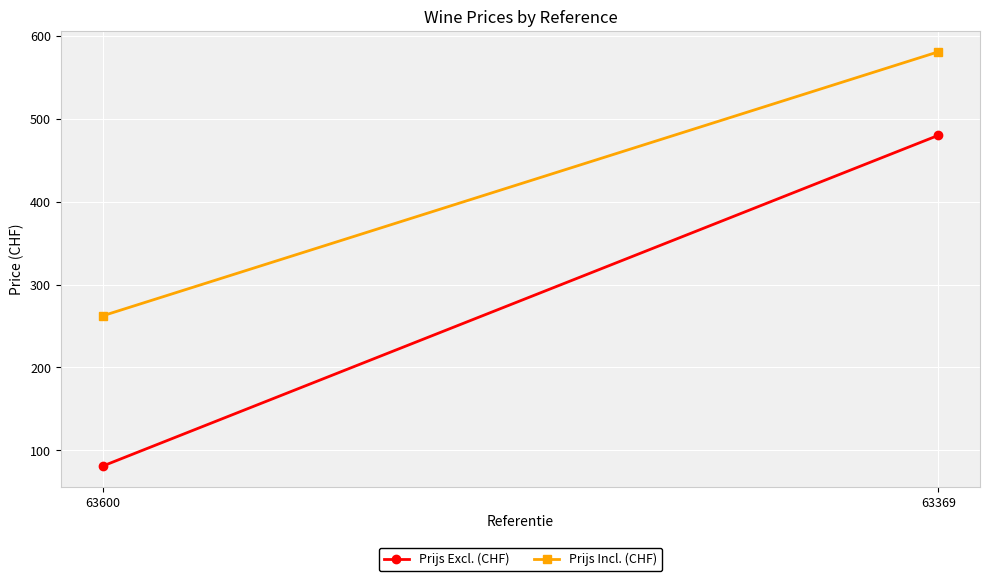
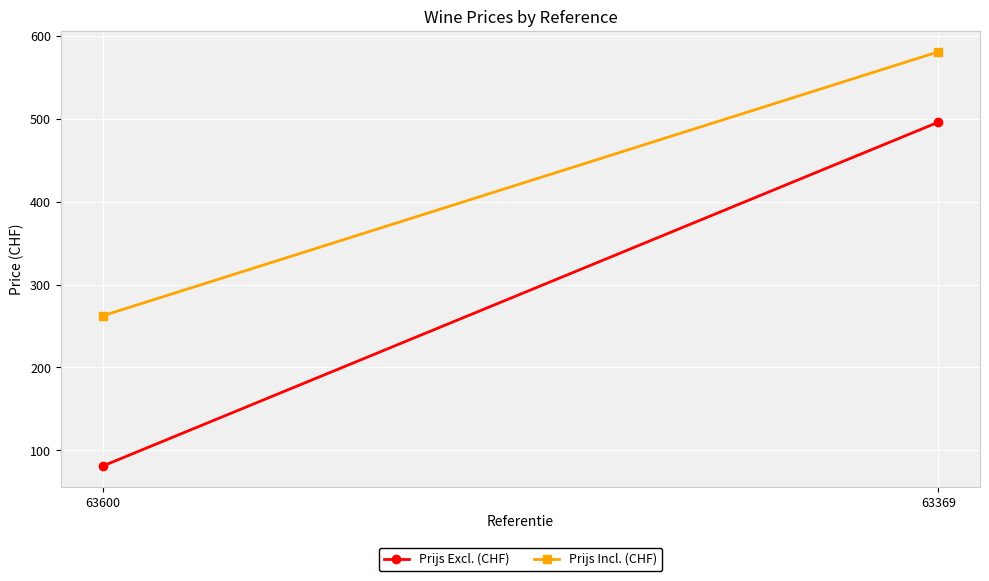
Prijs Excl. (CHF), 63369: 480 -> 500
